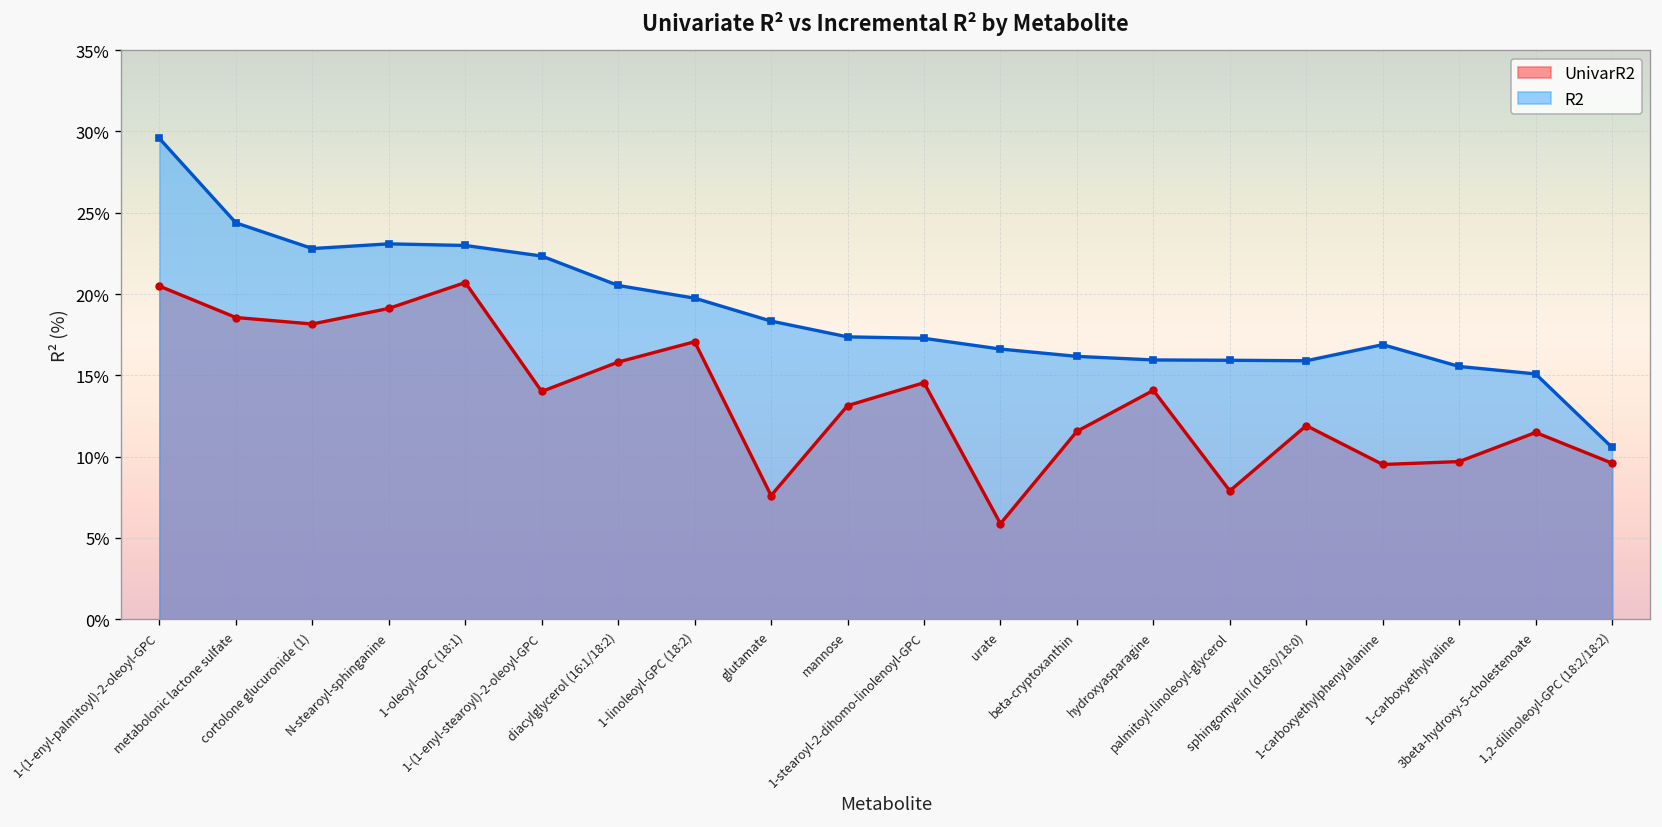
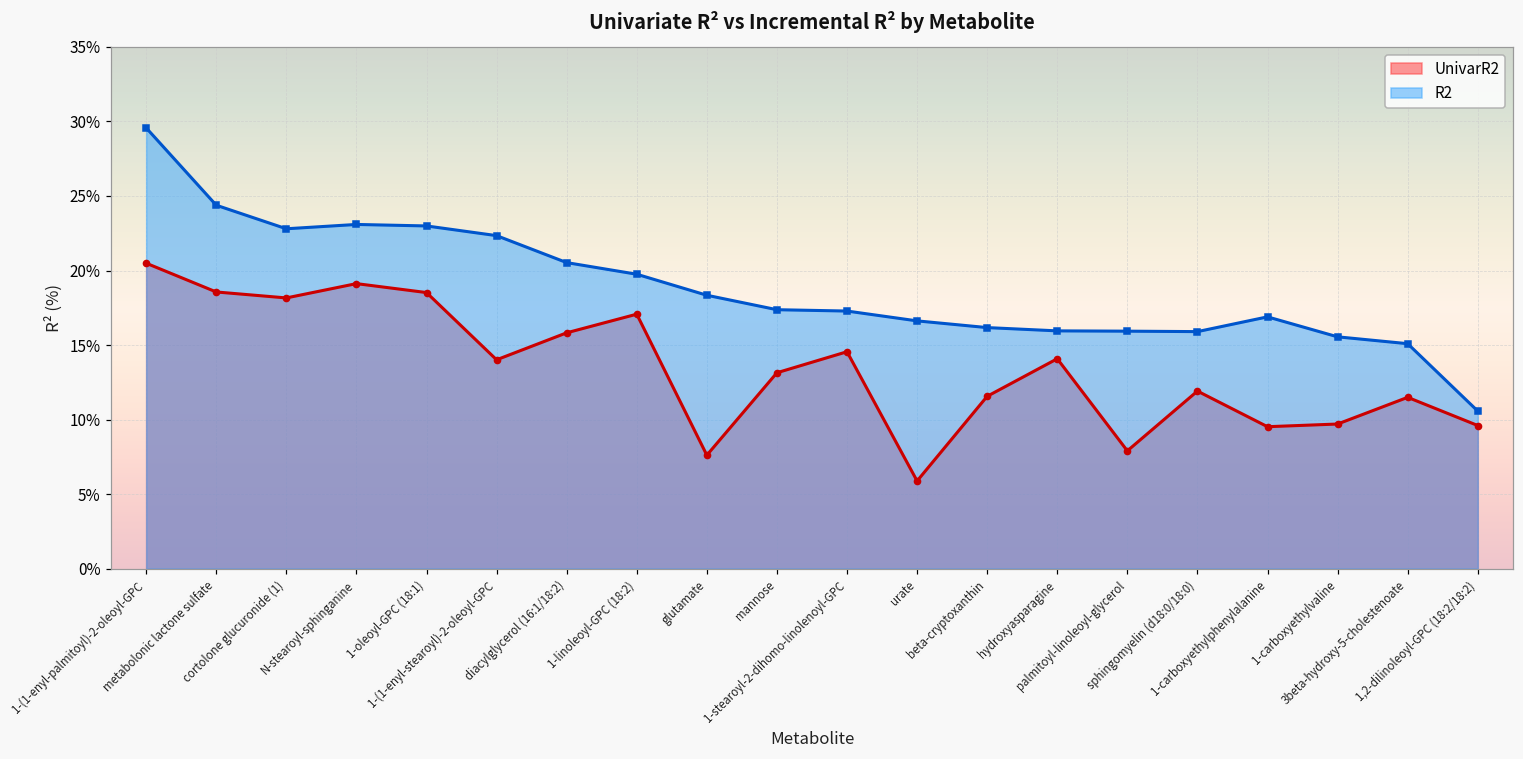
UnivarR2, 1-oleoyl-GPC (18:1): 20.7% -> 18.5%
